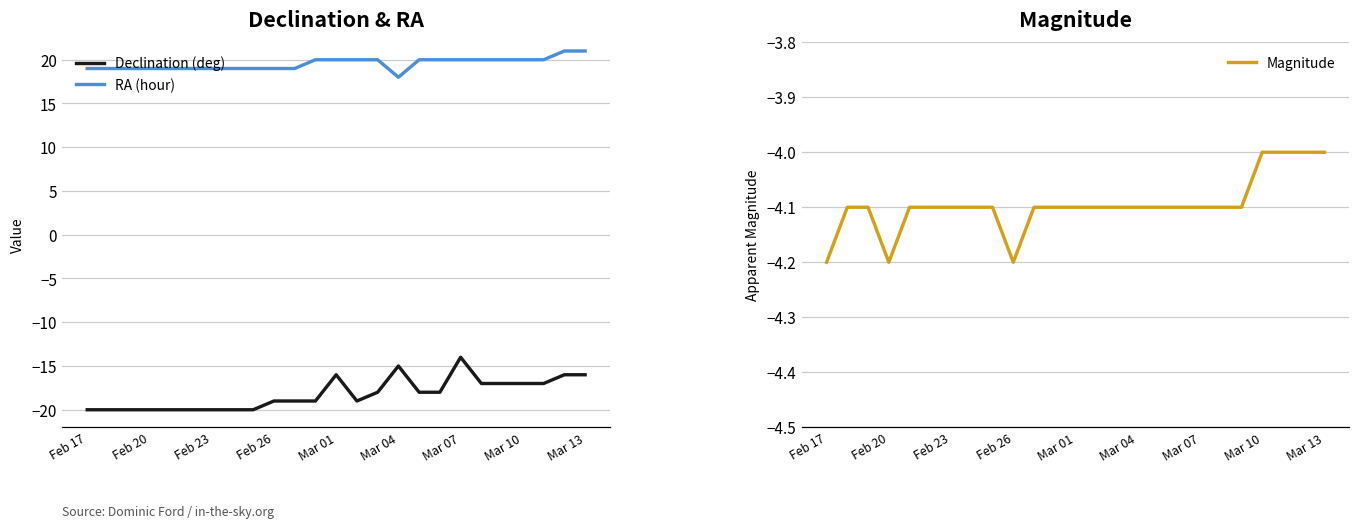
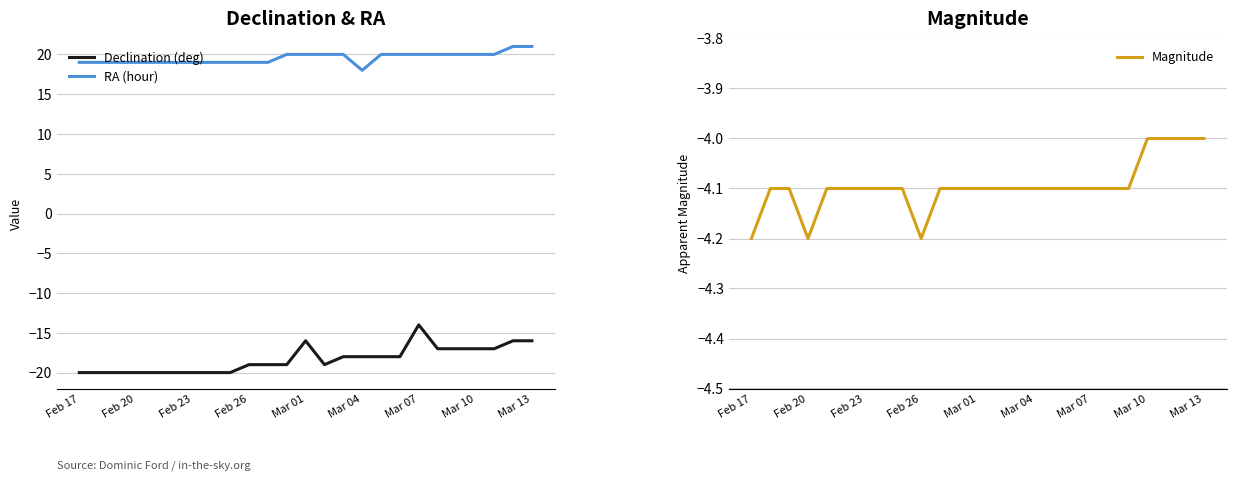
Declination & RA, Declination (deg), Mar 04: -15 -> -18
